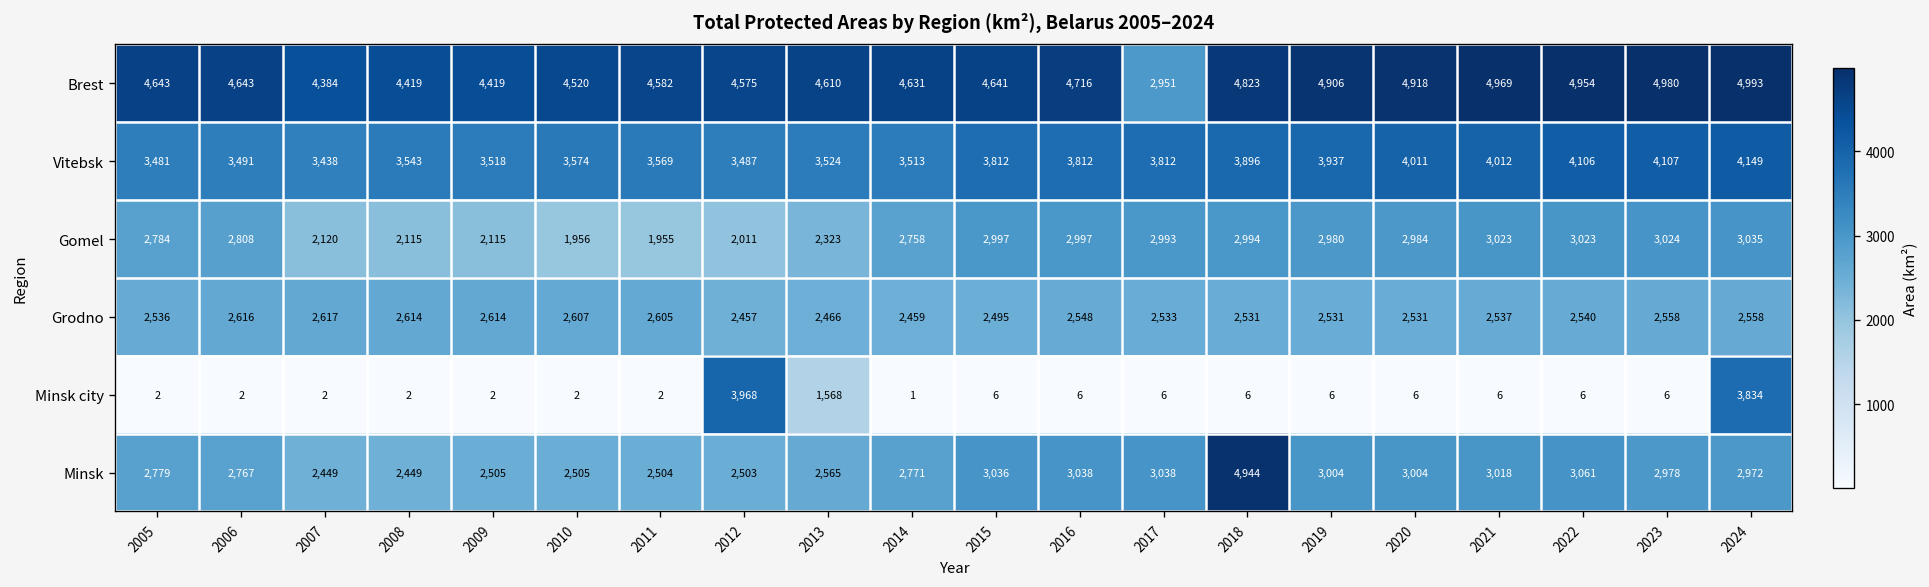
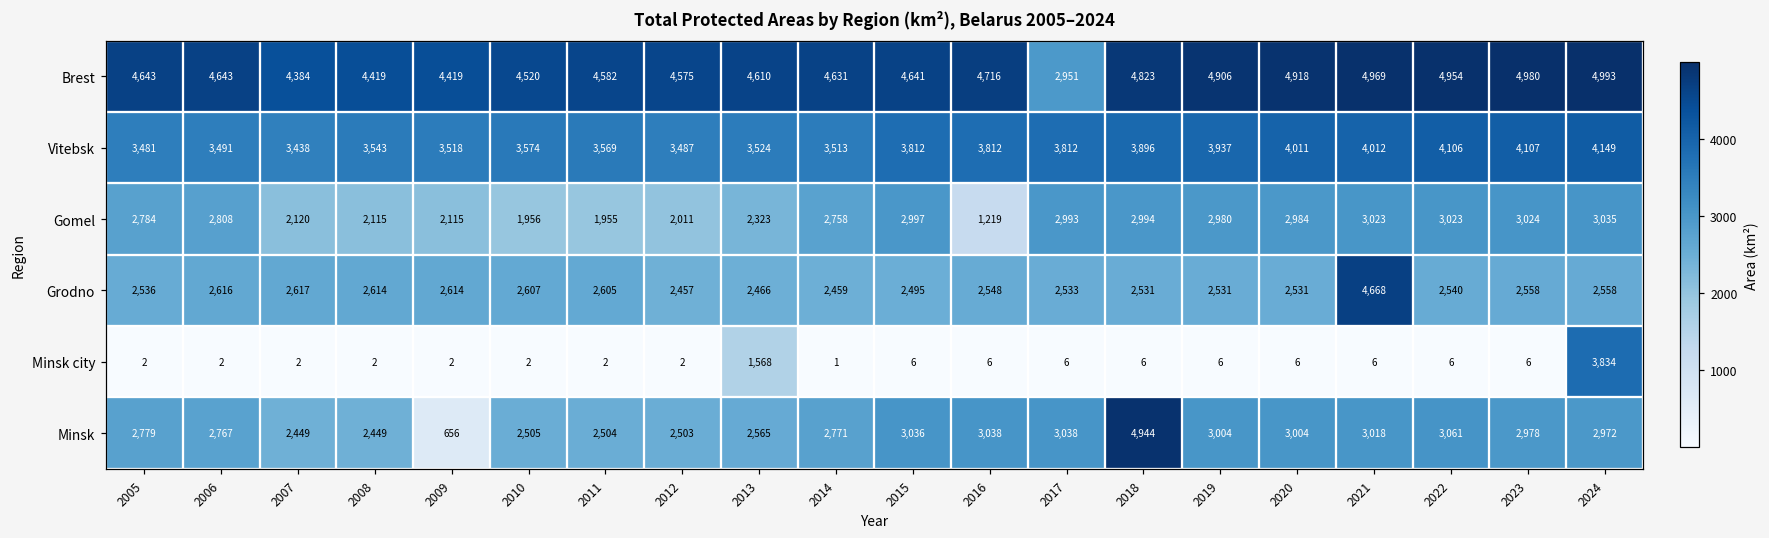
Gomel, 2016: 2,997 -> 1,219
Grodno, 2021: 2,537 -> 4,668
Minsk city, 2012: 3,968 -> 2
Minsk, 2009: 2,505 -> 656
